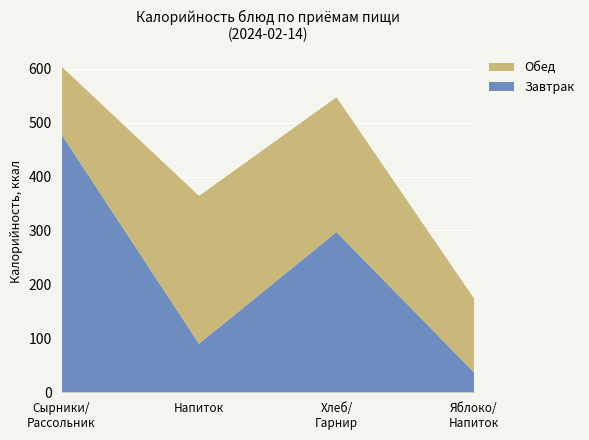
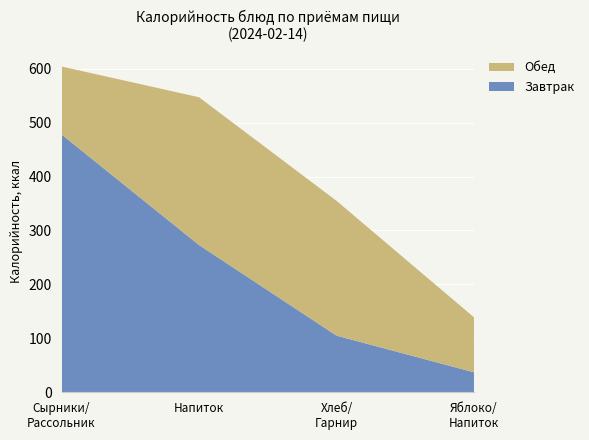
Завтрак, Напиток: 90 -> 270
Завтрак, Хлеб/ Гарнир: 300 -> 110
Обед, Яблоко/ Напиток: 140 -> 100
